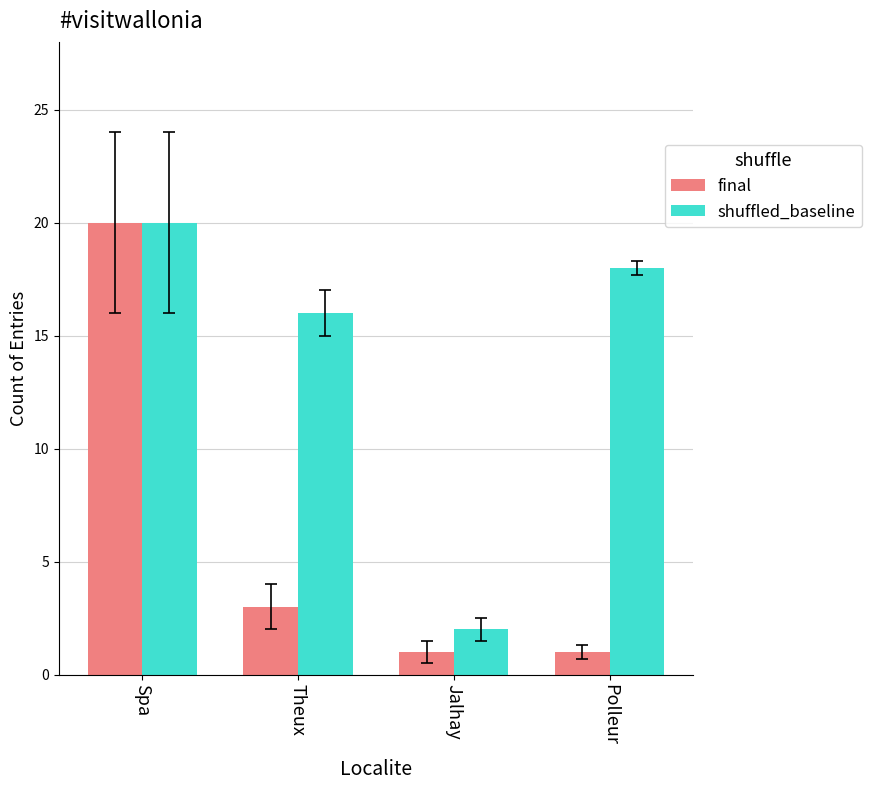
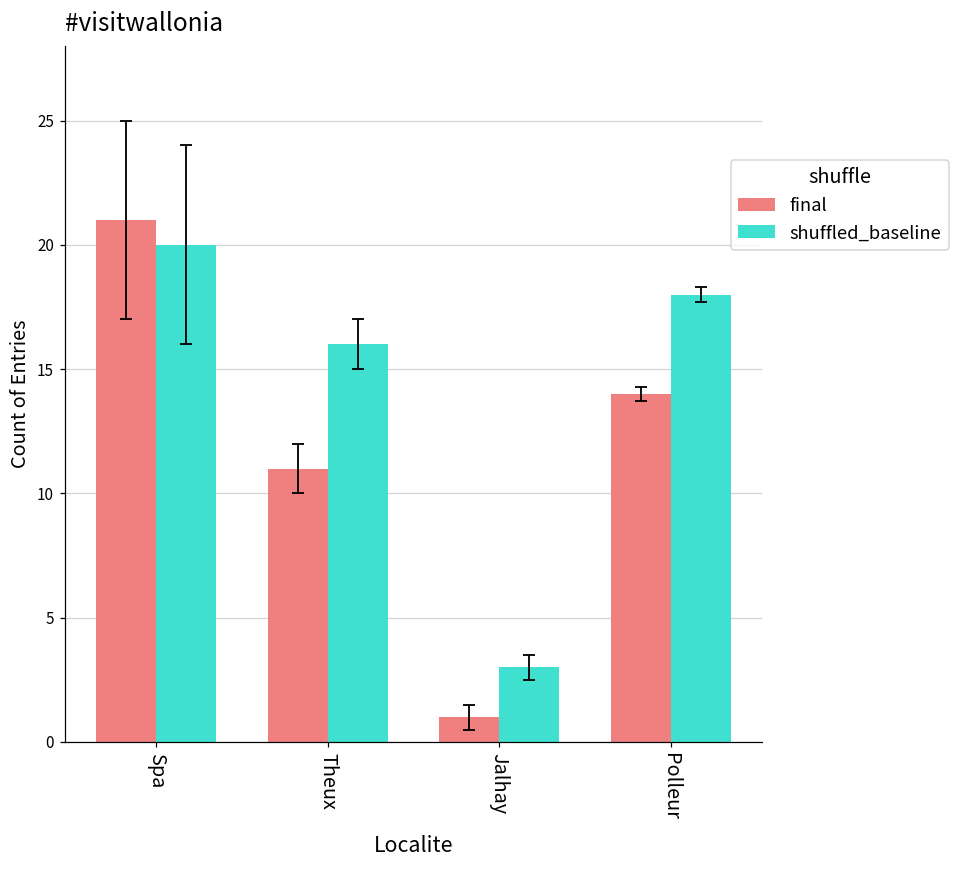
final, Spa: 20 -> 21
final, Theux: 3 -> 11
shuffled_baseline, Jalhay: 2 -> 3
final, Polleur: 1 -> 14
